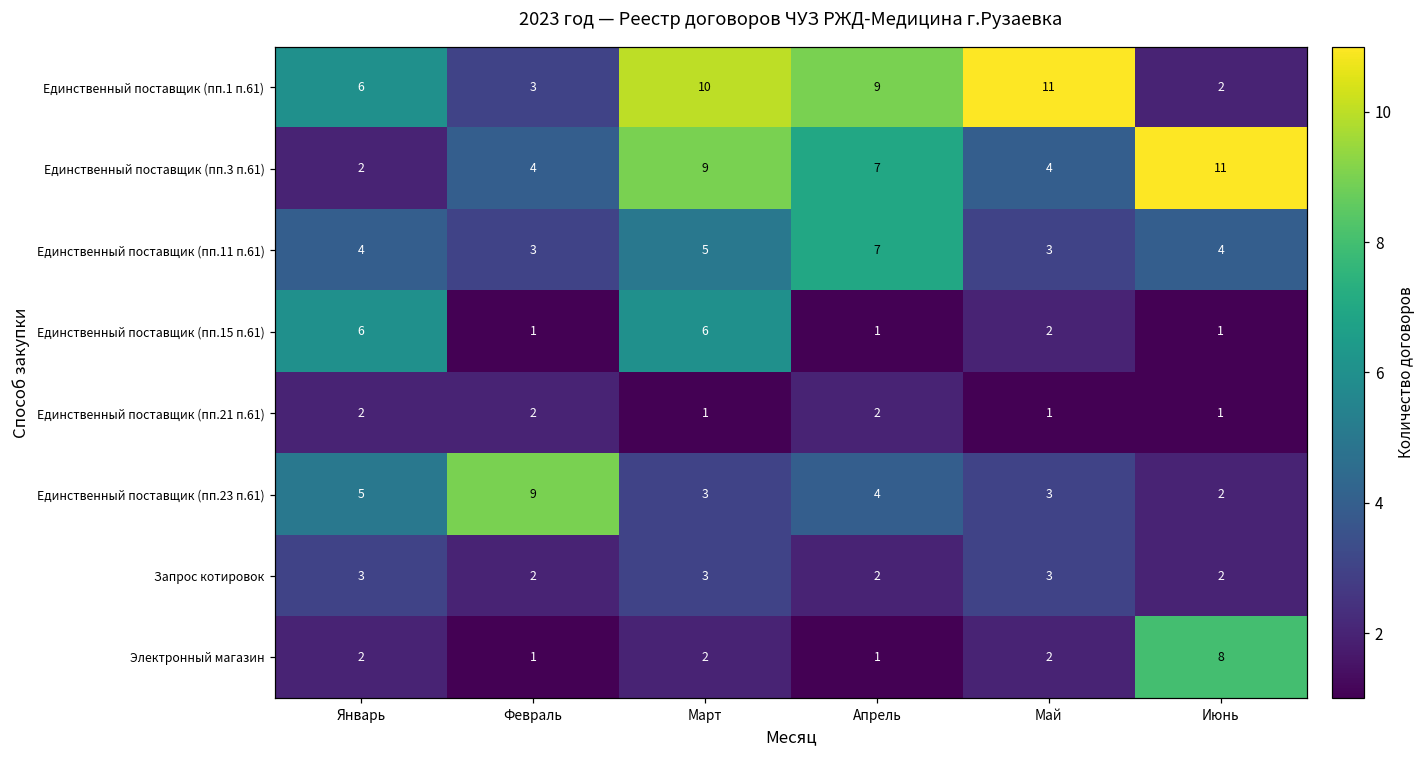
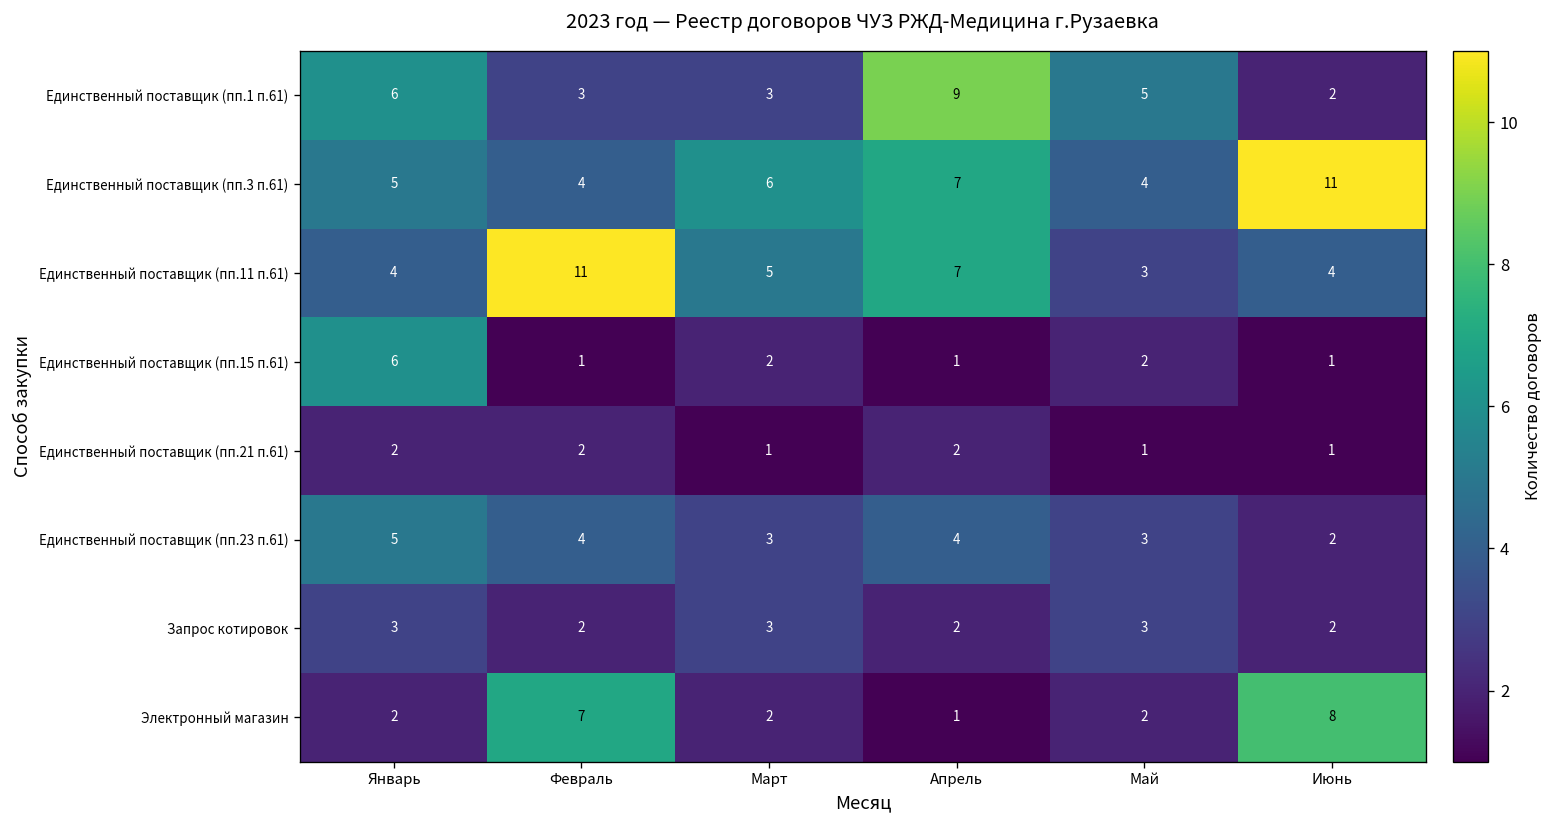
Единственный поставщик (пп.1 п.61), Март: 10 -> 3
Единственный поставщик (пп.1 п.61), Май: 11 -> 5
Единственный поставщик (пп.3 п.61), Январь: 2 -> 5
Единственный поставщик (пп.3 п.61), Март: 9 -> 6
Единственный поставщик (пп.11 п.61), Февраль: 3 -> 11
Единственный поставщик (пп.15 п.61), Март: 6 -> 2
Единственный поставщик (пп.23 п.61), Февраль: 9 -> 4
Электронный магазин, Февраль: 1 -> 7
